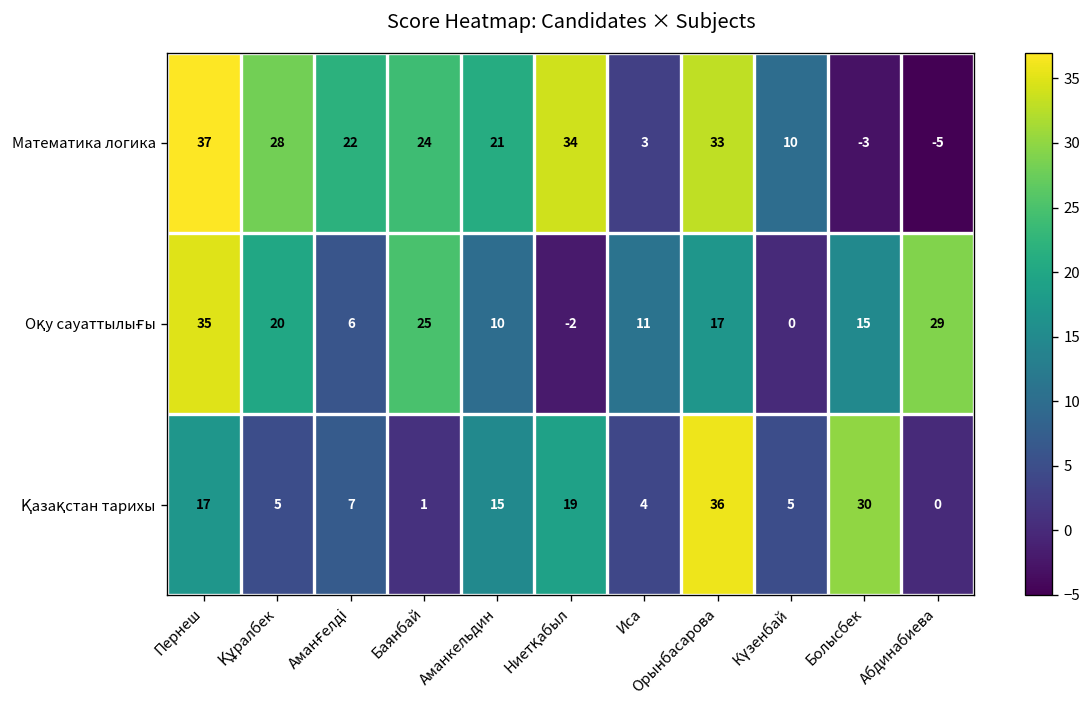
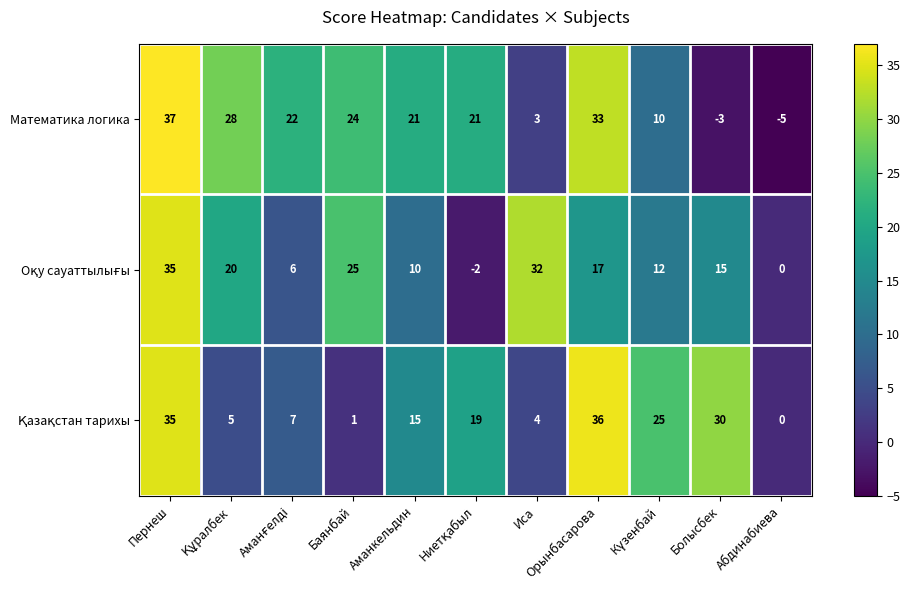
Математика логика, Ниетқабыл: 34 -> 21
Оқу сауаттылығы, Иса: 11 -> 32
Оқу сауаттылығы, Күзенбай: 0 -> 12
Оқу сауаттылығы, Абдинабиева: 29 -> 0
Қазақстан тарихы, Пернеш: 17 -> 35
Қазақстан тарихы, Күзенбай: 5 -> 25
